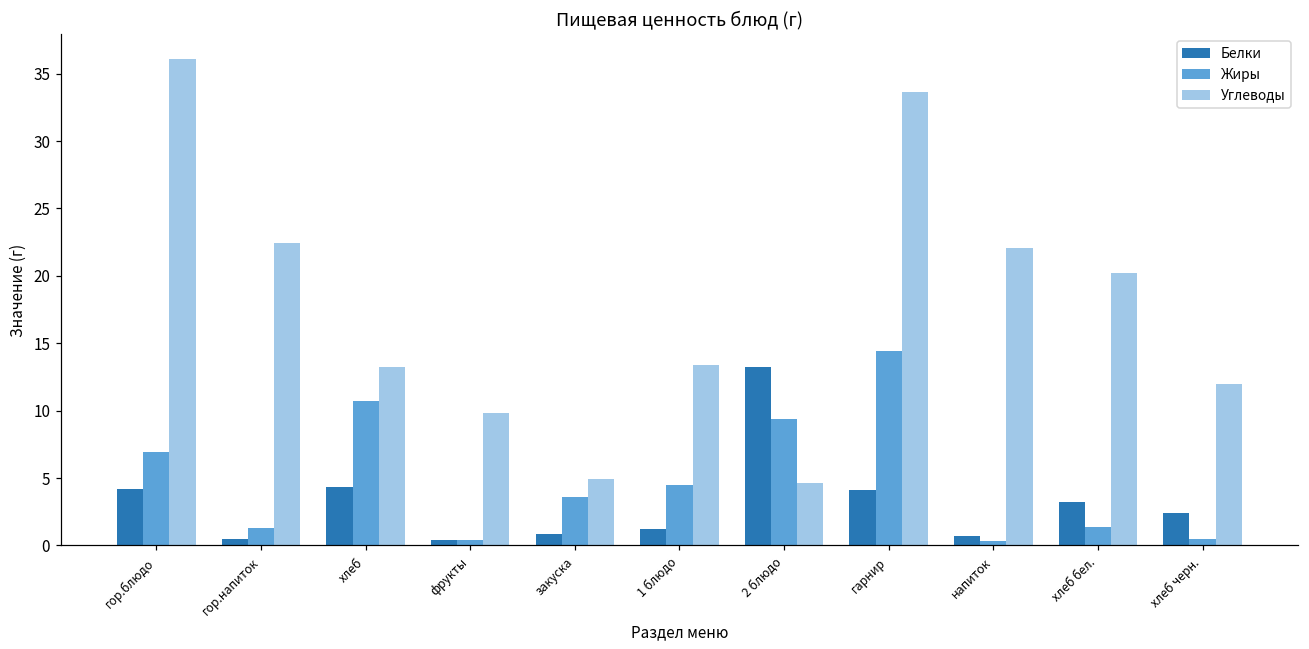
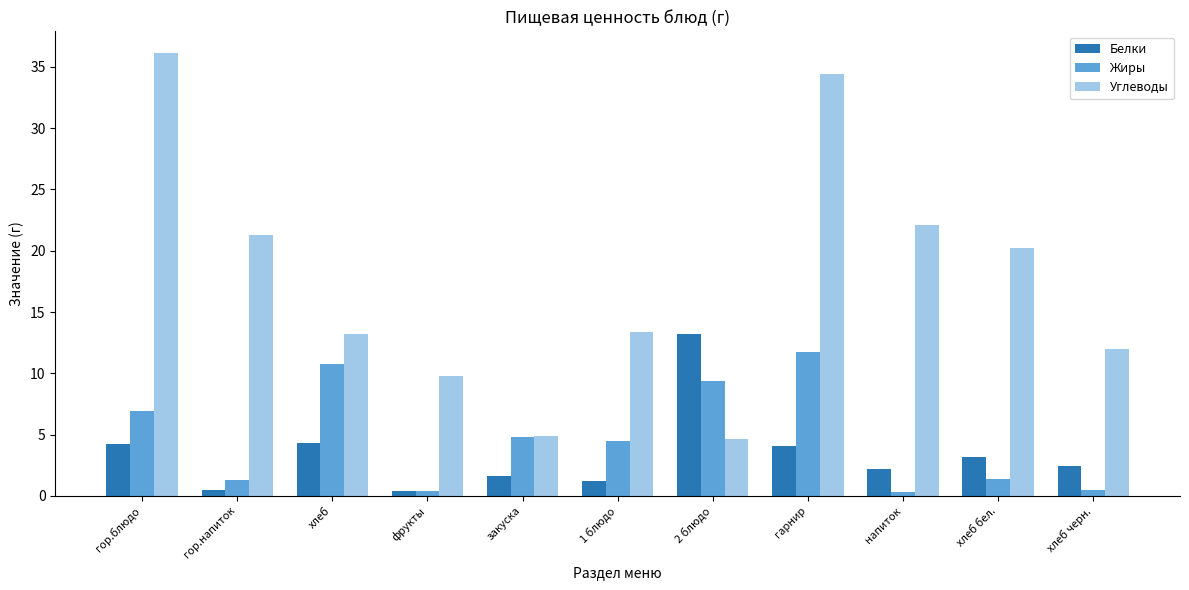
Углеводы, гор.напиток: 22.4 -> 21.3
Белки, закуска: 0.9 -> 1.7
Жиры, закуска: 3.6 -> 4.8
Жиры, гарнир: 14.4 -> 11.7
Углеводы, гарнир: 33.6 -> 34.4
Белки, напиток: 0.7 -> 2.2
